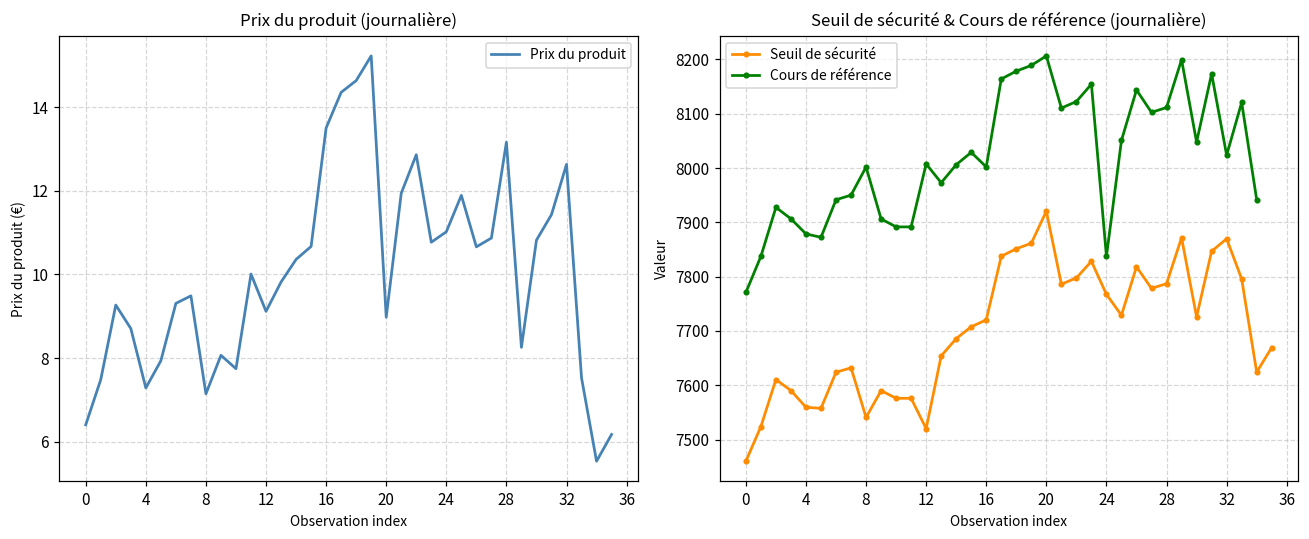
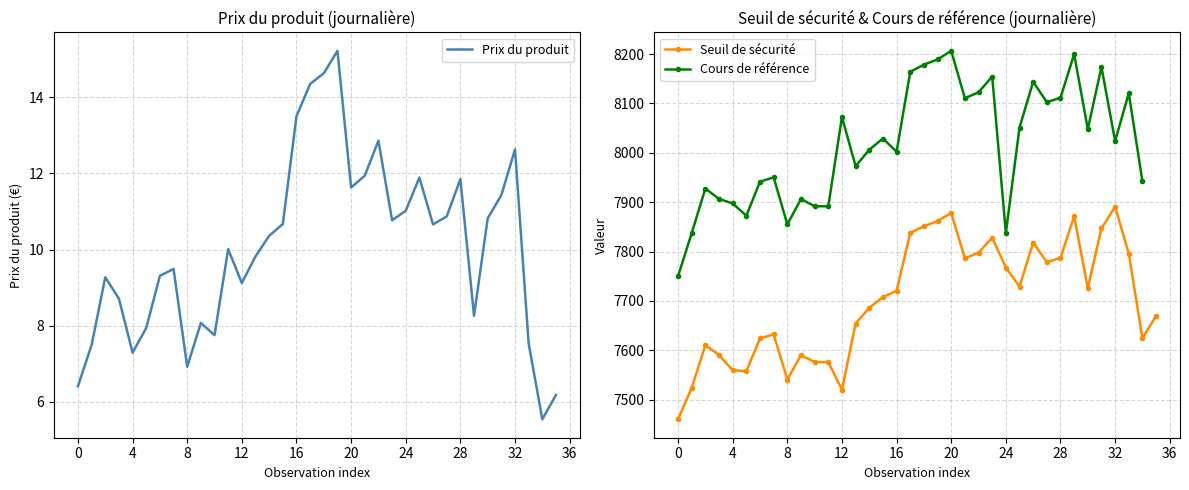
Prix du produit (journalière), 8: 7.2 -> 6.9
Prix du produit (journalière), 20: 9.0 -> 11.6
Prix du produit (journalière), 28: 13.2 -> 11.9
Seuil de sécurité & Cours de référence (journalière), Cours de référence, 0: 7770 -> 7750
Seuil de sécurité & Cours de référence (journalière), Cours de référence, 4: 7880 -> 7900
Seuil de sécurité & Cours de référence (journalière), Cours de référence, 8: 8000 -> 7850
Seuil de sécurité & Cours de référence (journalière), Cours de référence, 12: 8010 -> 8070
Seuil de sécurité & Cours de référence (journalière), Seuil de sécurité, 20: 7920 -> 7880
Seuil de sécurité & Cours de référence (journalière), Seuil de sécurité, 32: 7870 -> 7890
